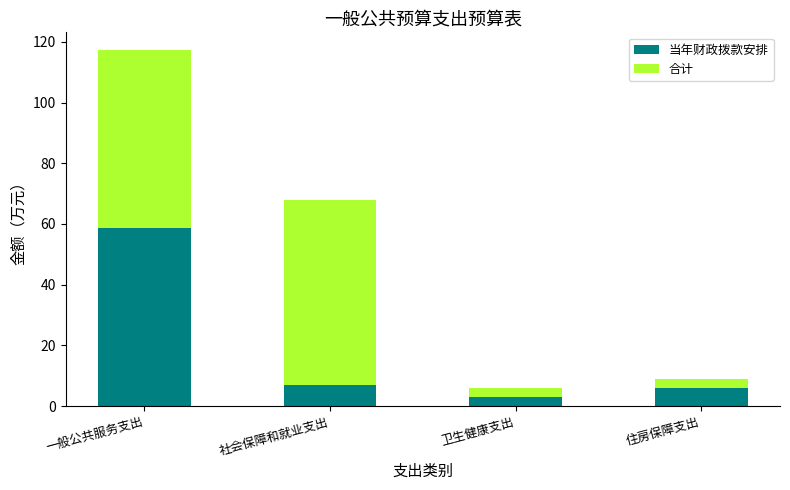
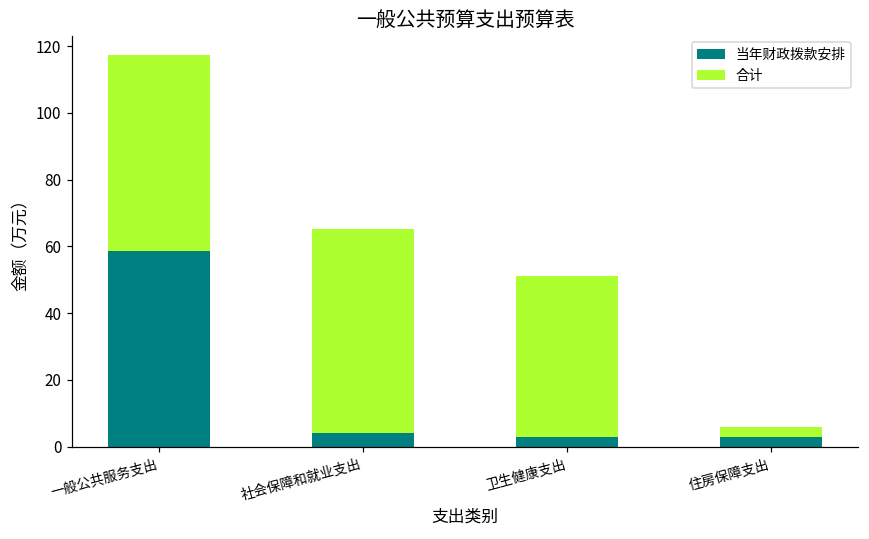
当年财政拨款安排, 社会保障和就业支出: 7 -> 4
合计, 卫生健康支出: 3 -> 48
当年财政拨款安排, 住房保障支出: 6 -> 3
